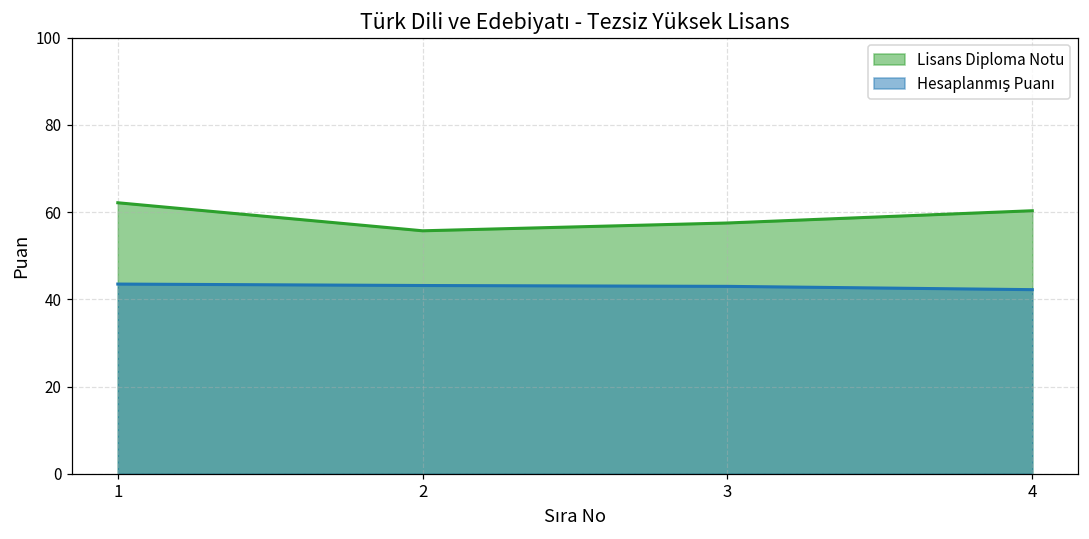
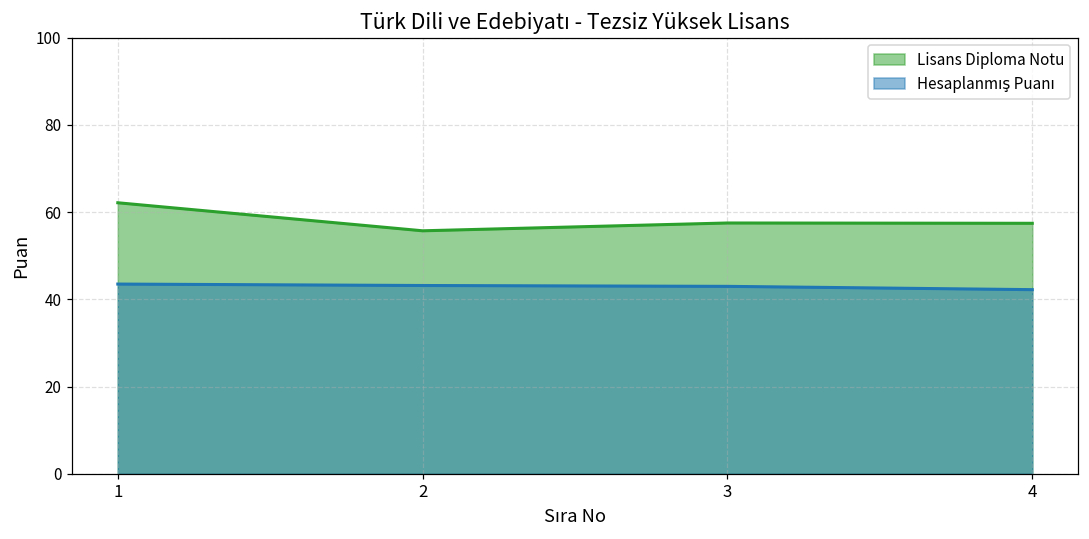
Lisans Diploma Notu, 4: 60 -> 57
